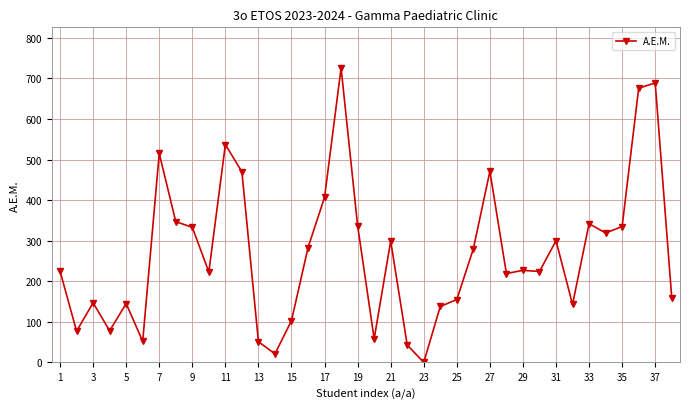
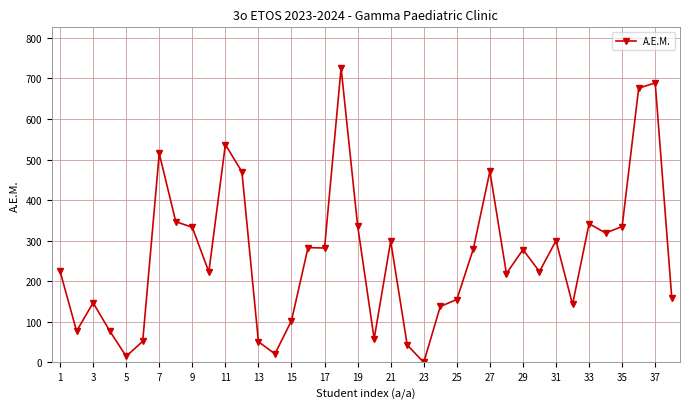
5: 150 -> 20
17: 410 -> 280
29: 230 -> 280
